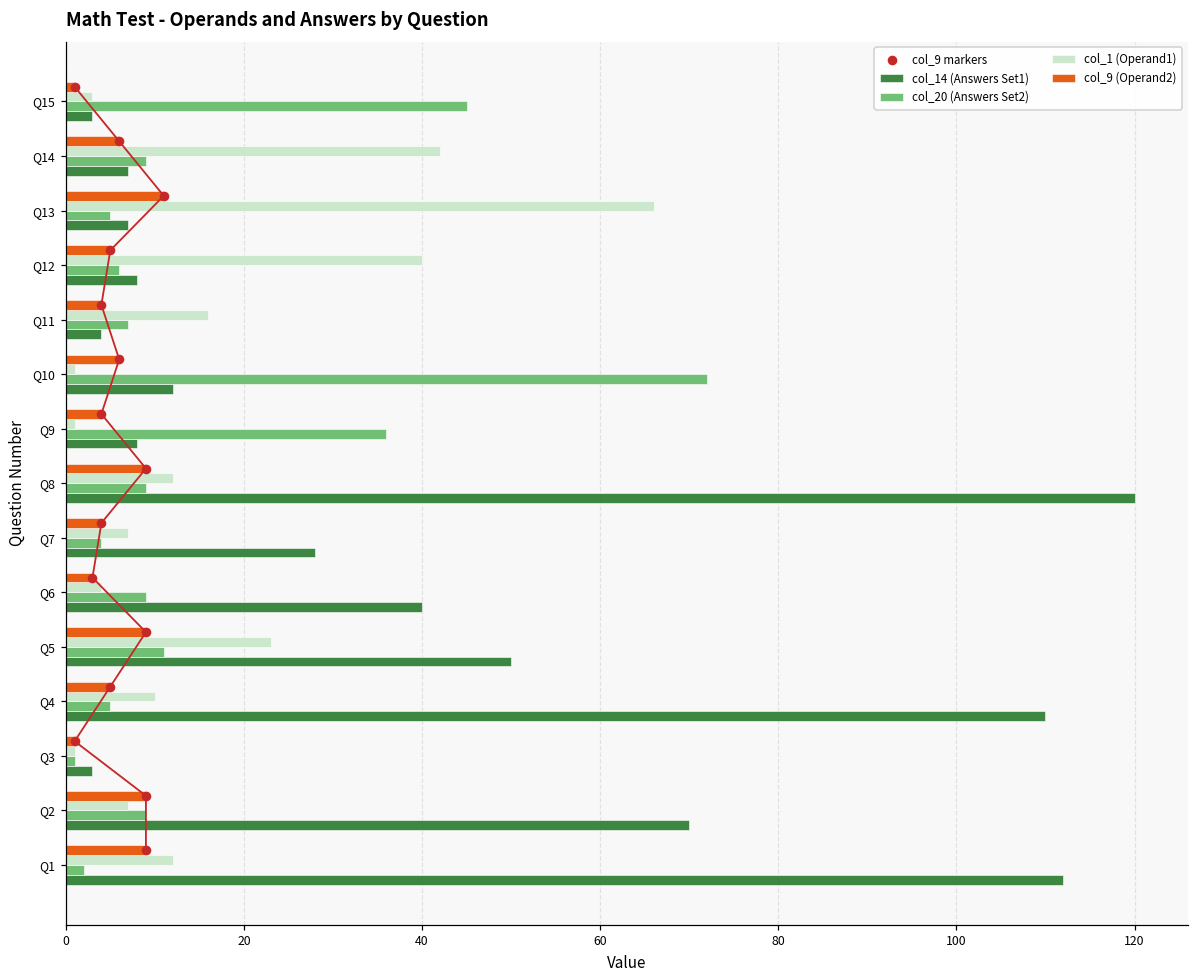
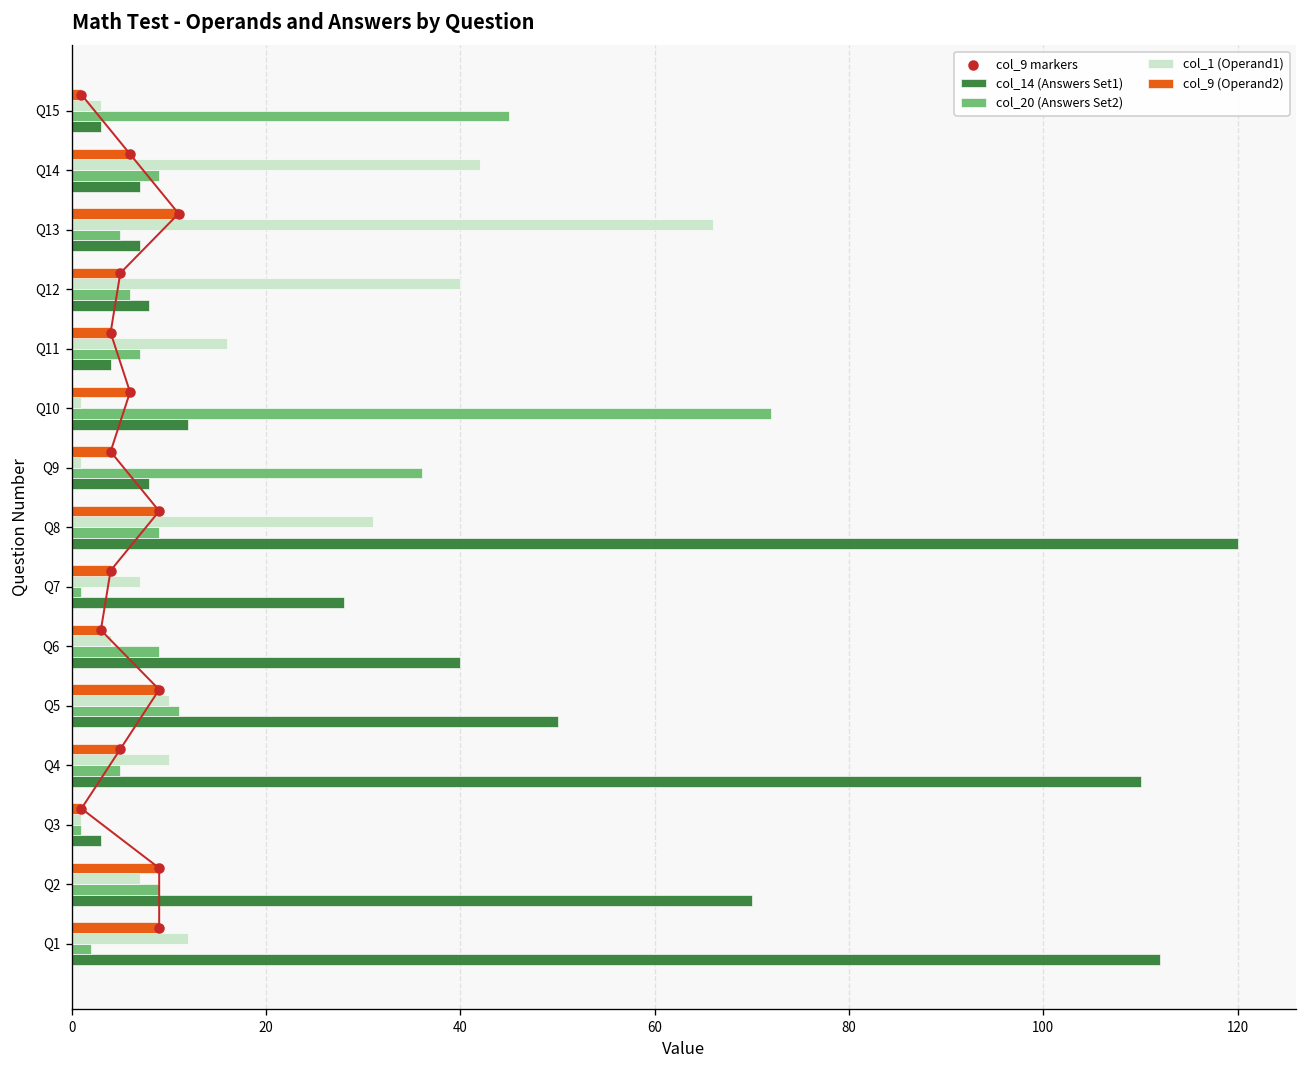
col_1 (Operand1), Q8: 12 -> 31
col_20 (Answers Set2), Q7: 4 -> 1
col_1 (Operand1), Q5: 23 -> 10
